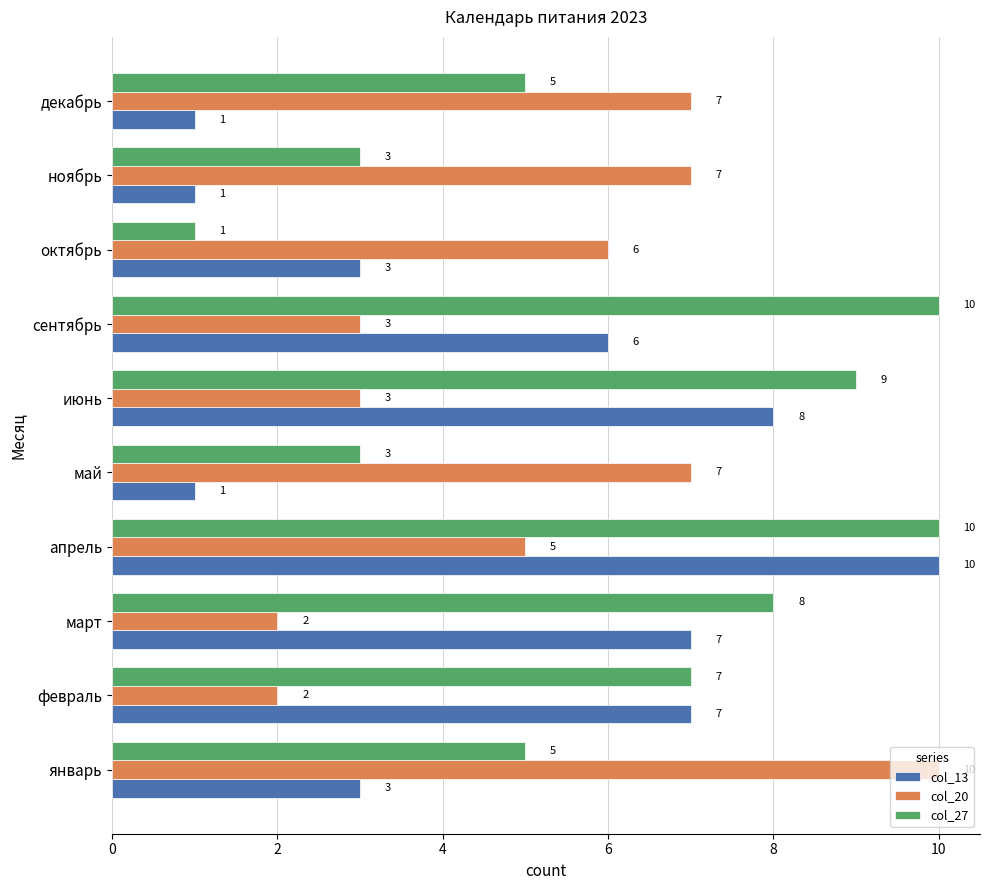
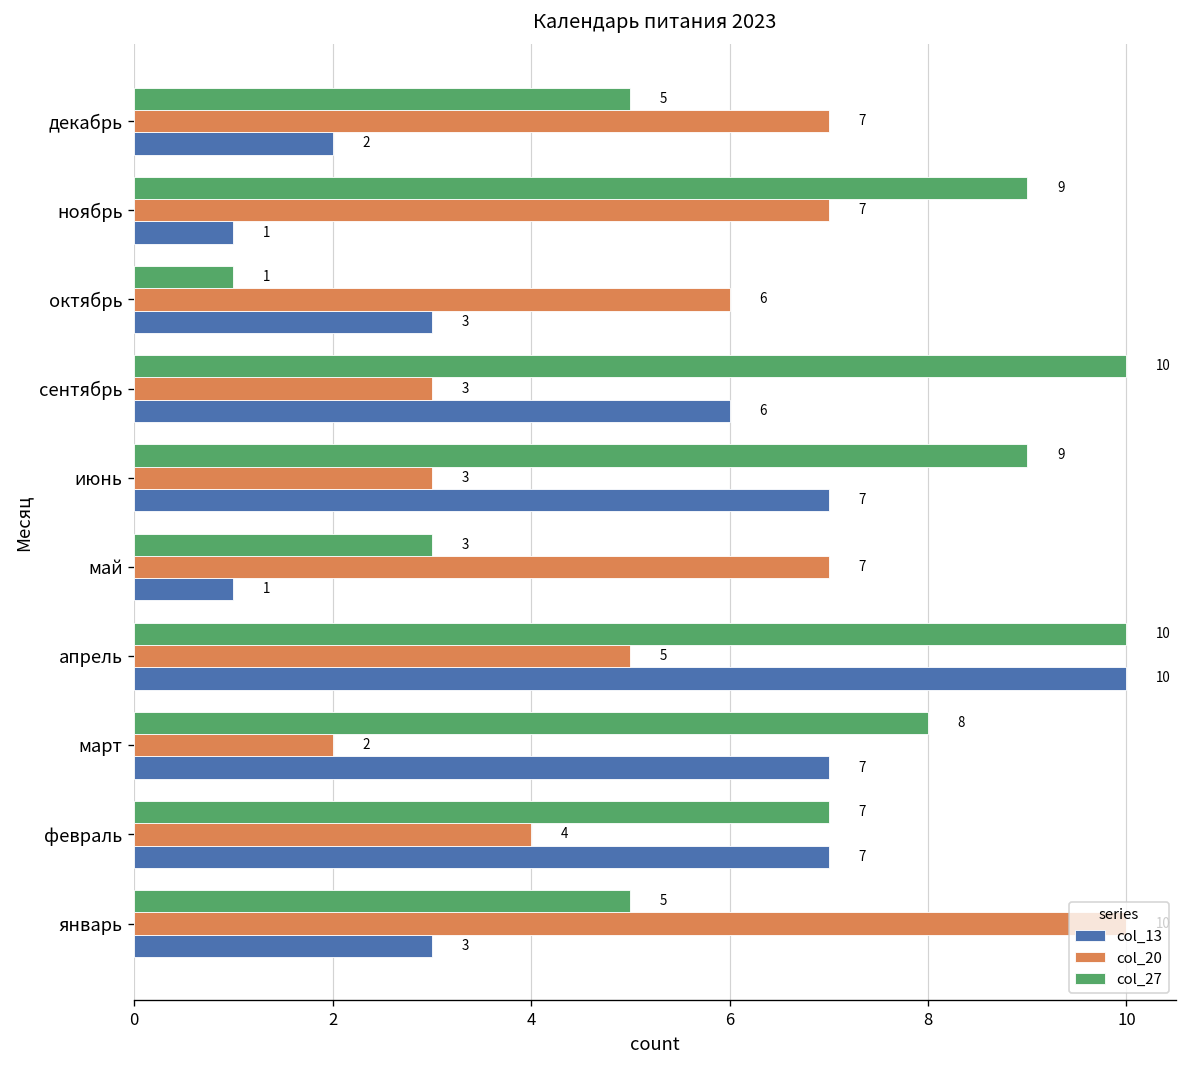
col_13, декабрь: 1 -> 2
col_27, ноябрь: 3 -> 9
col_13, июнь: 8 -> 7
col_20, февраль: 2 -> 4
